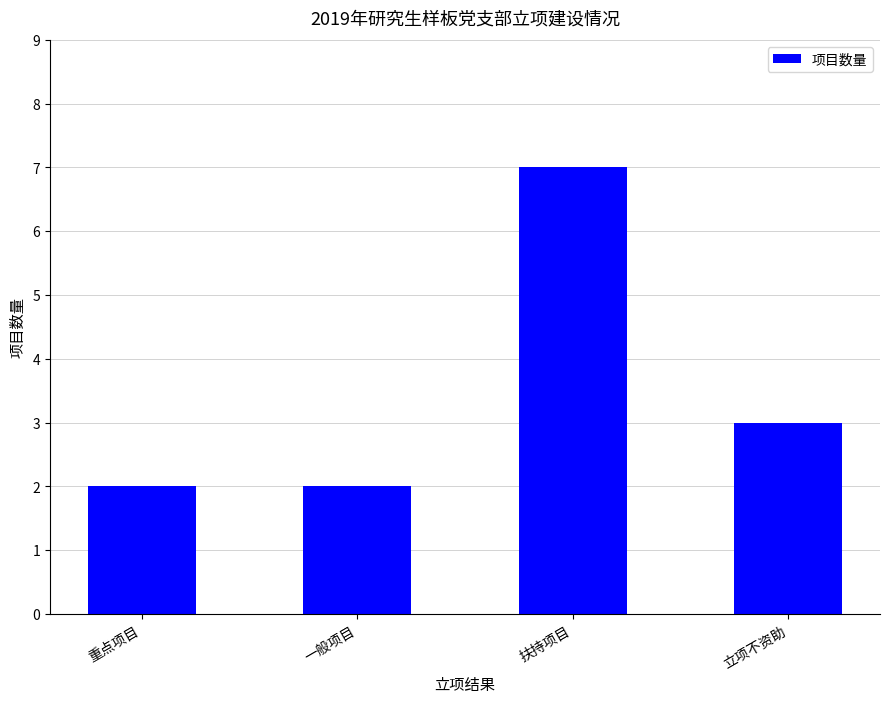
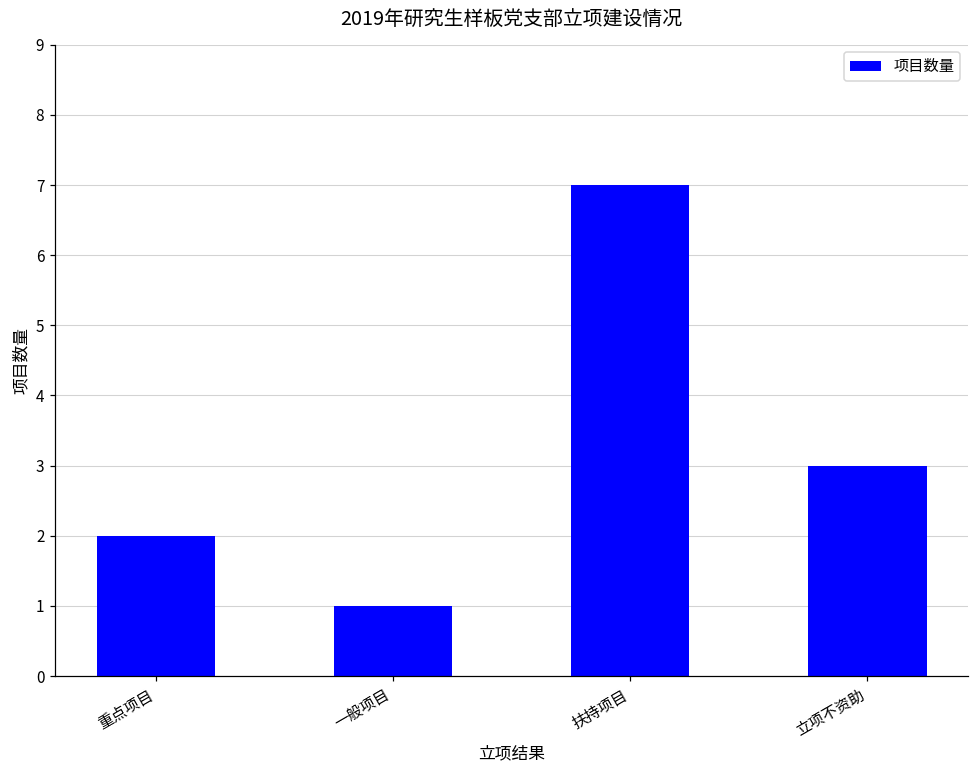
一般项目: 2 -> 1
